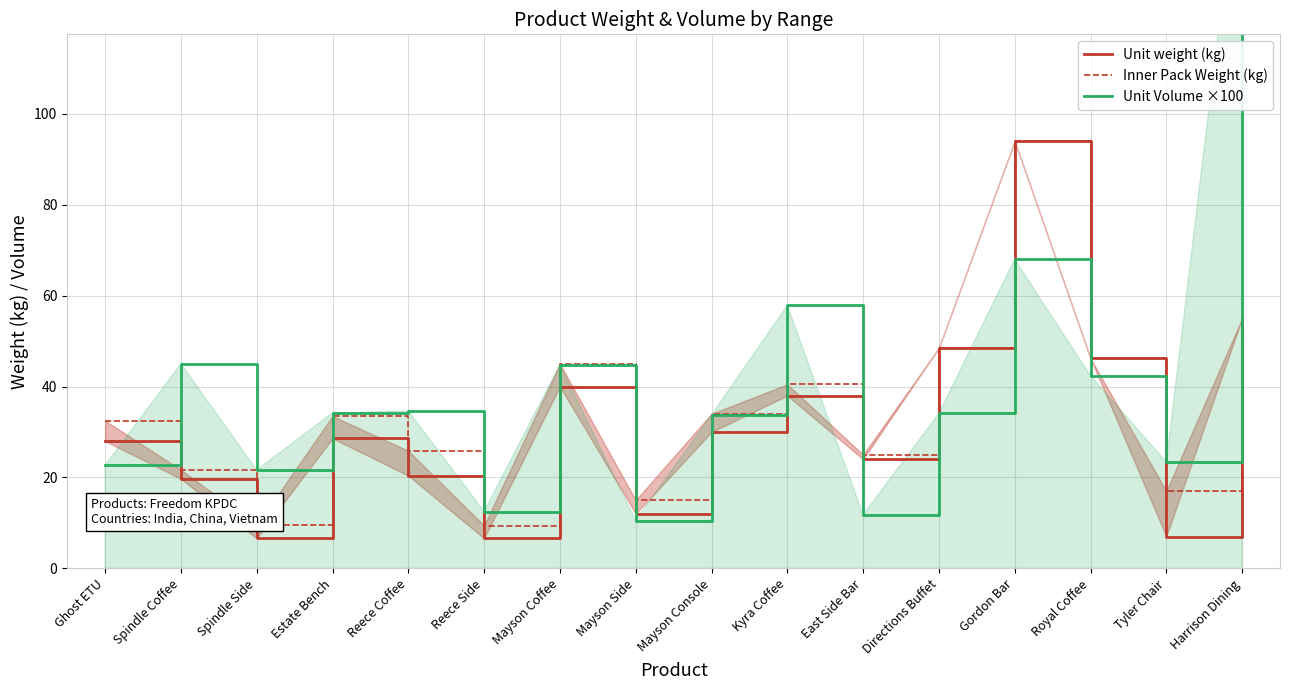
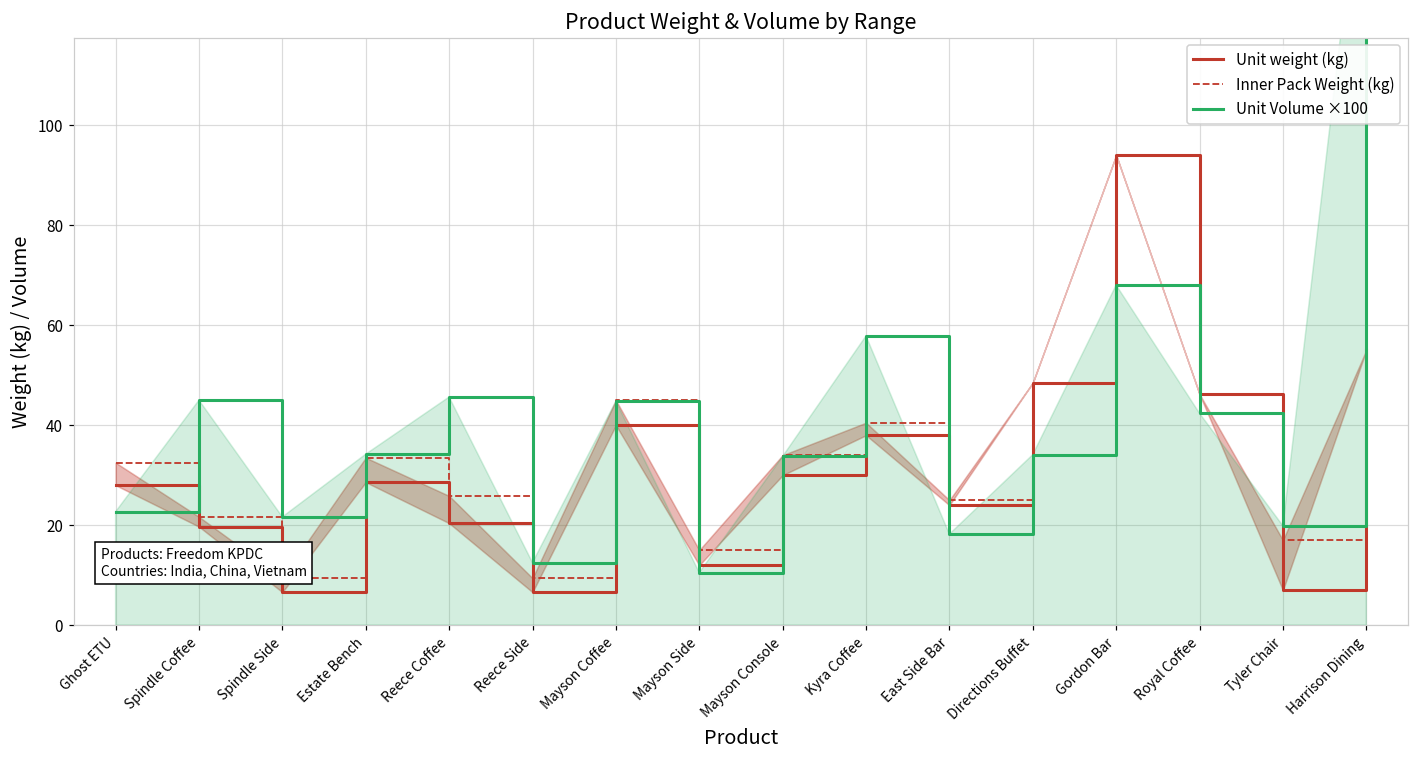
Unit Volume ×100, Reece Coffee: 35 -> 46
Unit Volume ×100, East Side Bar: 12 -> 18
Unit Volume ×100, Tyler Chair: 23 -> 20
